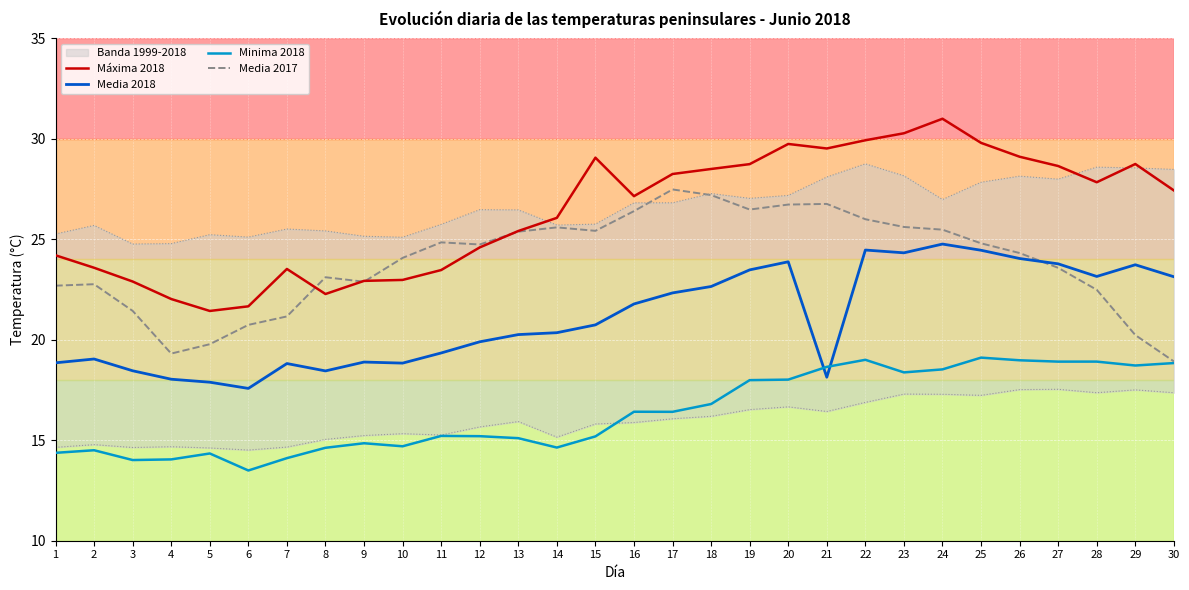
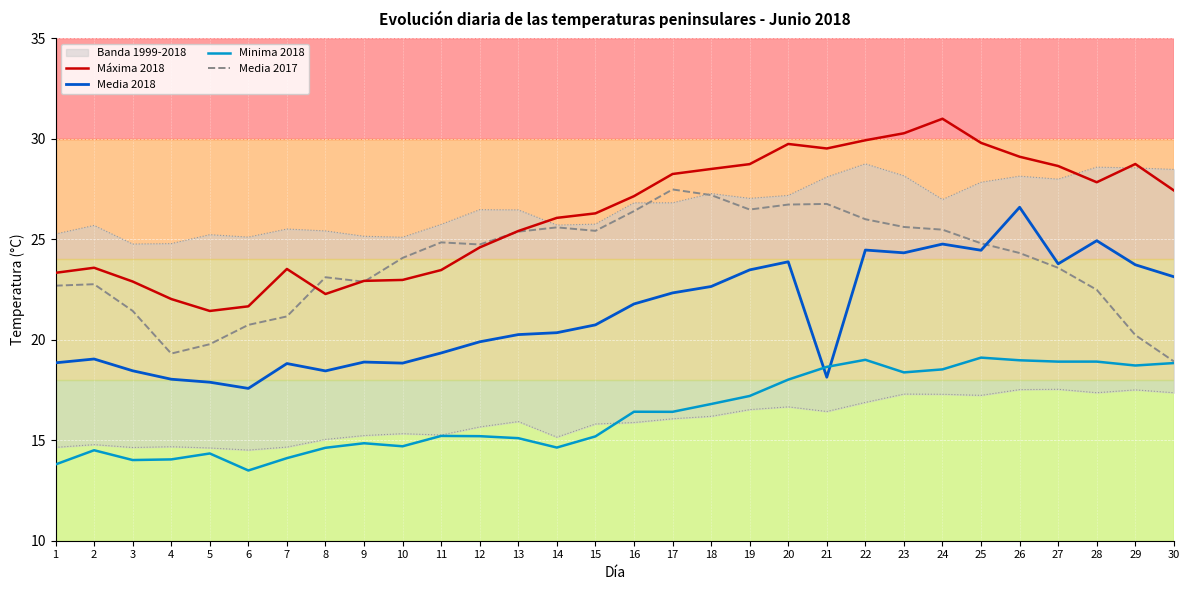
Máxima 2018, 1: 24.2 -> 23.3
Minima 2018, 1: 14.4 -> 13.8
Máxima 2018, 15: 29.1 -> 26.3
Minima 2018, 19: 18.0 -> 17.2
Media 2018, 26: 24.0 -> 26.6
Media 2018, 28: 23.2 -> 24.9
